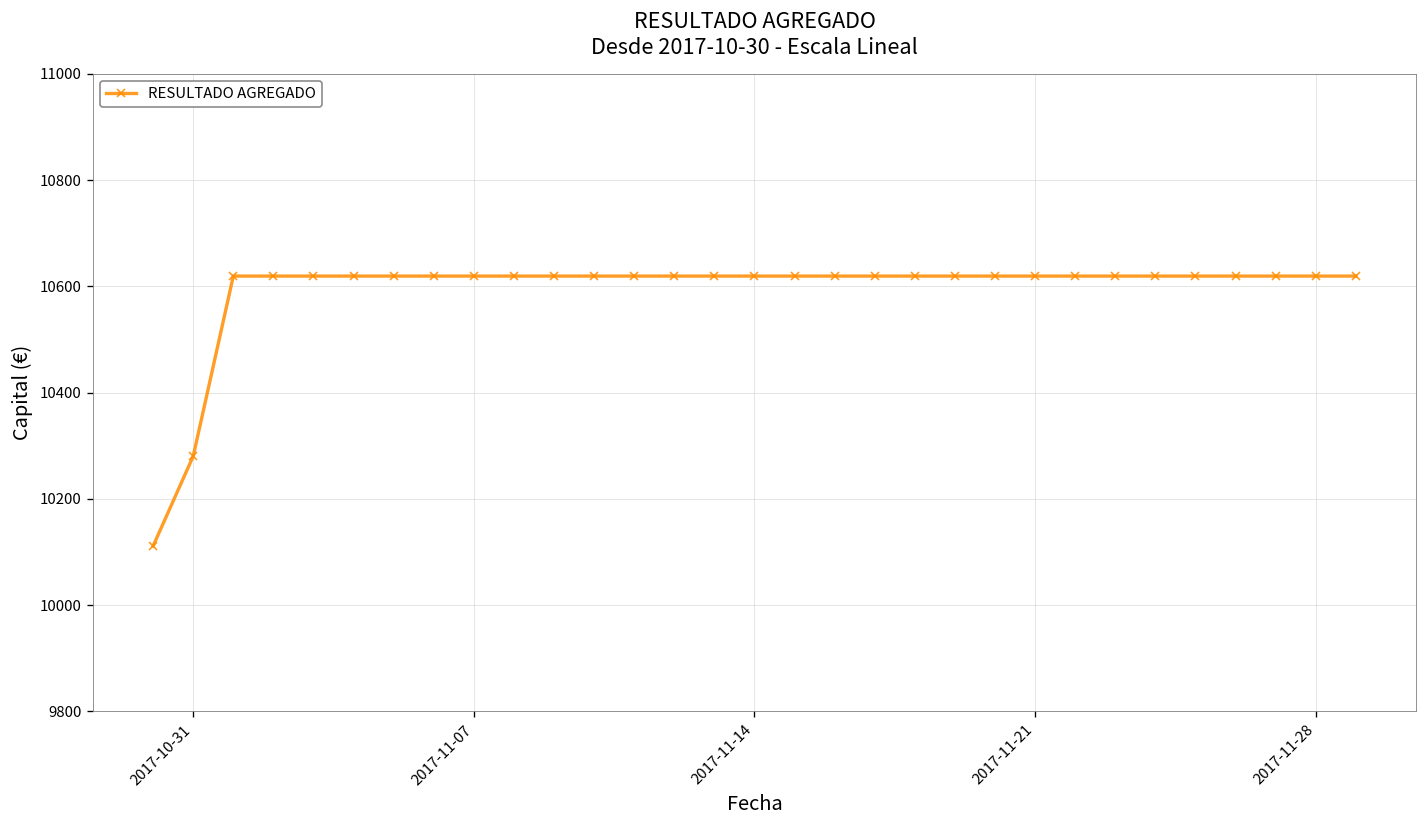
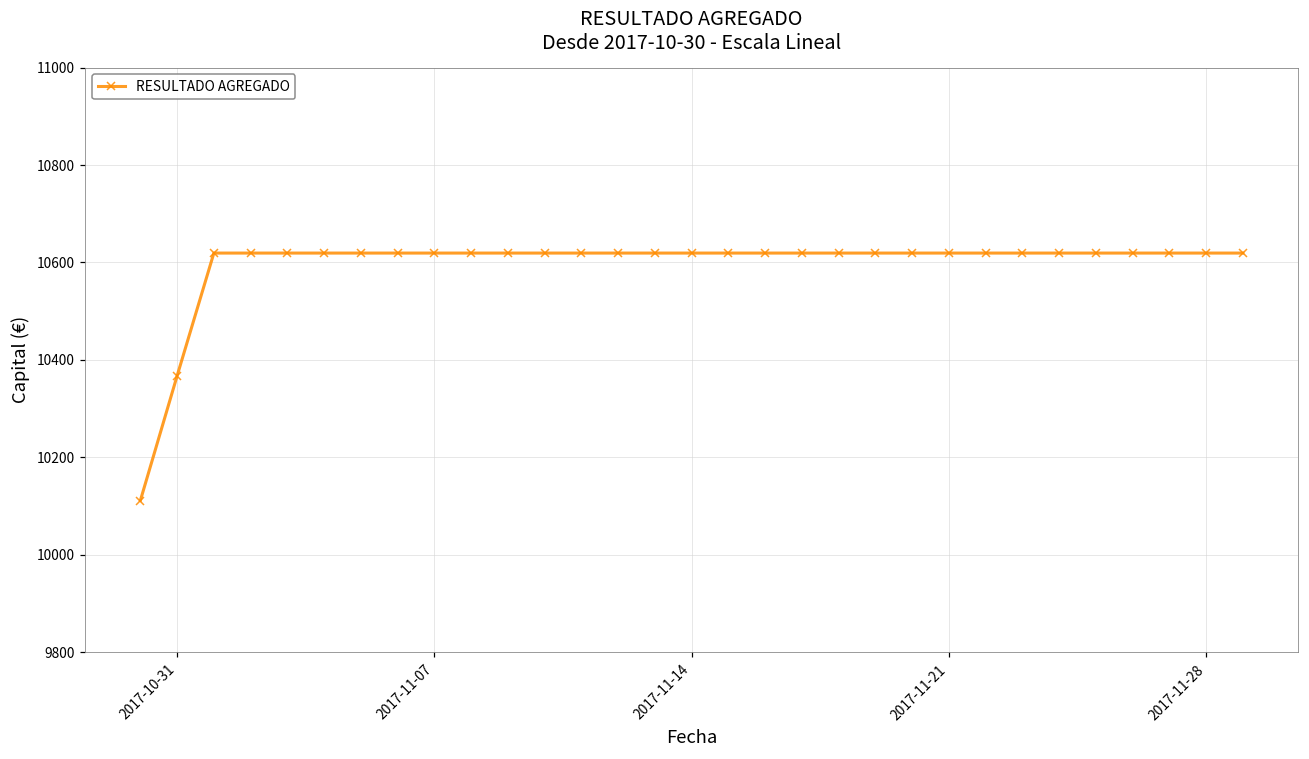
2017-10-31: 10280 -> 10370
